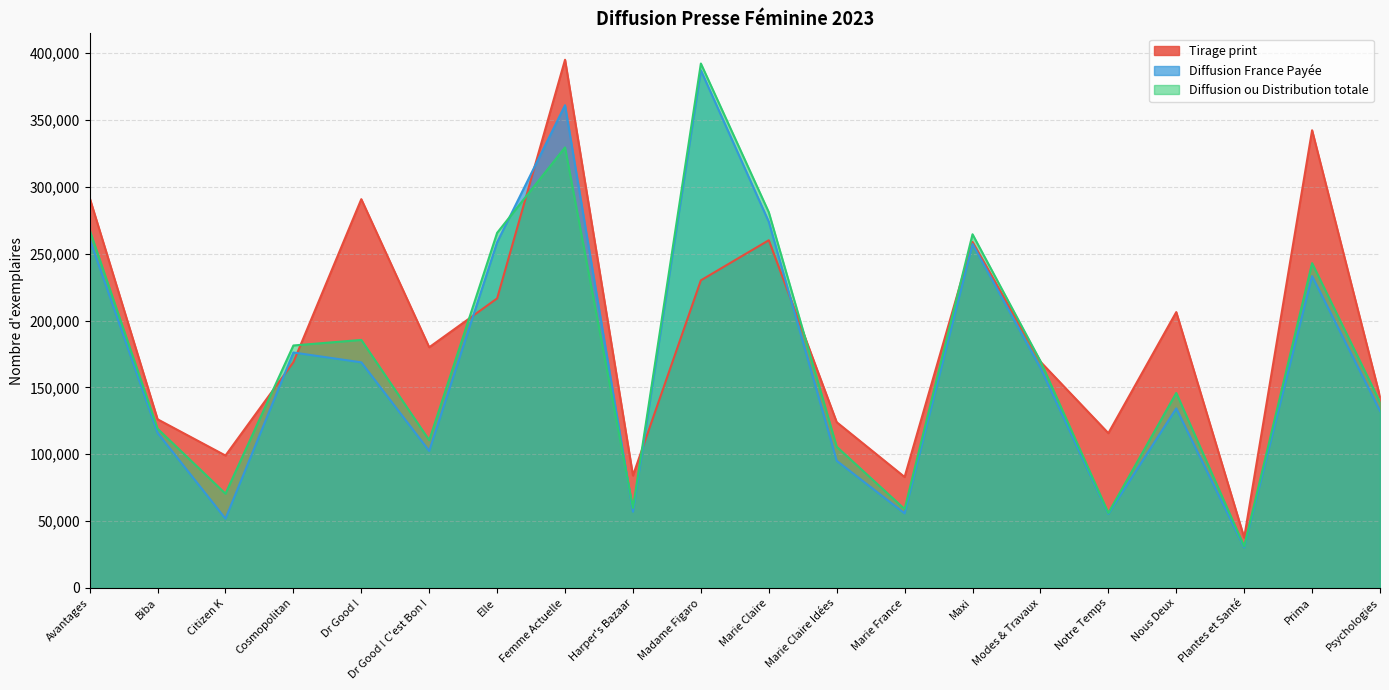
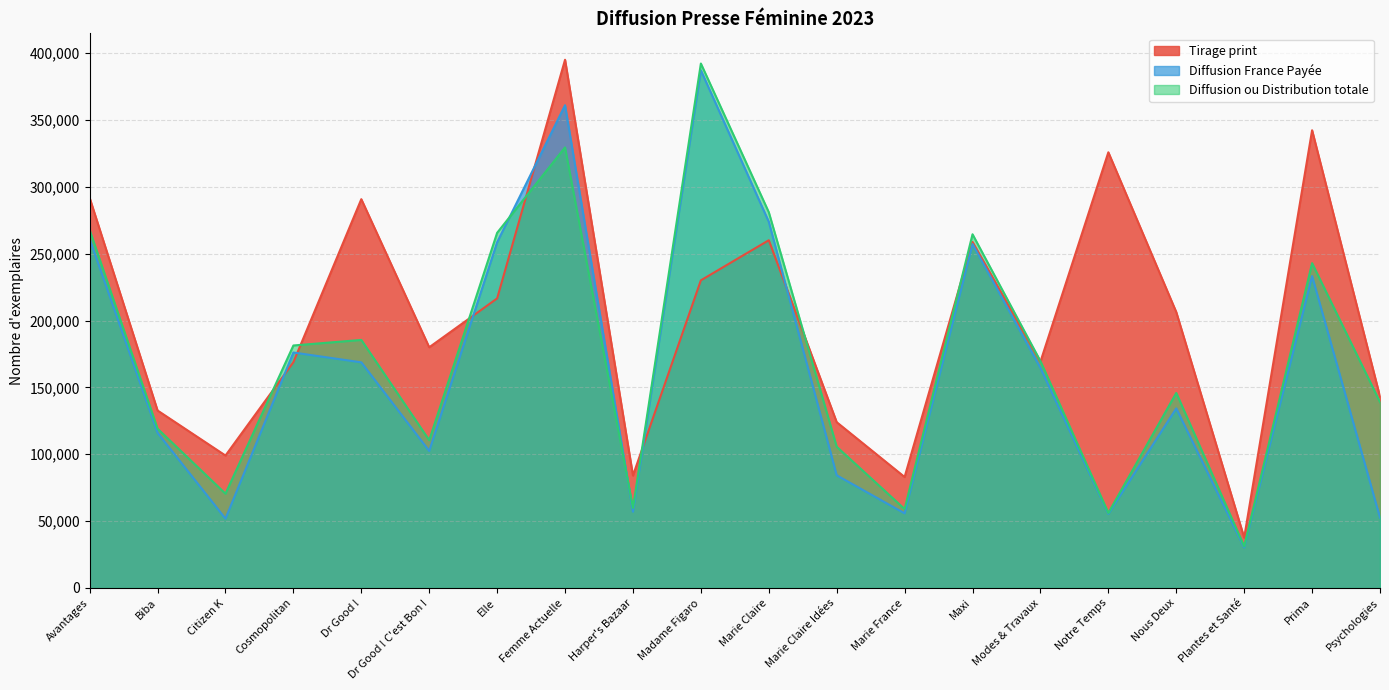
Tirage print, Biba: 126,000 -> 133,000
Diffusion France Payée, Marie Claire Idées: 95,000 -> 84,000
Tirage print, Notre Temps: 116,000 -> 326,000
Diffusion France Payée, Psychologies: 132,000 -> 53,000
